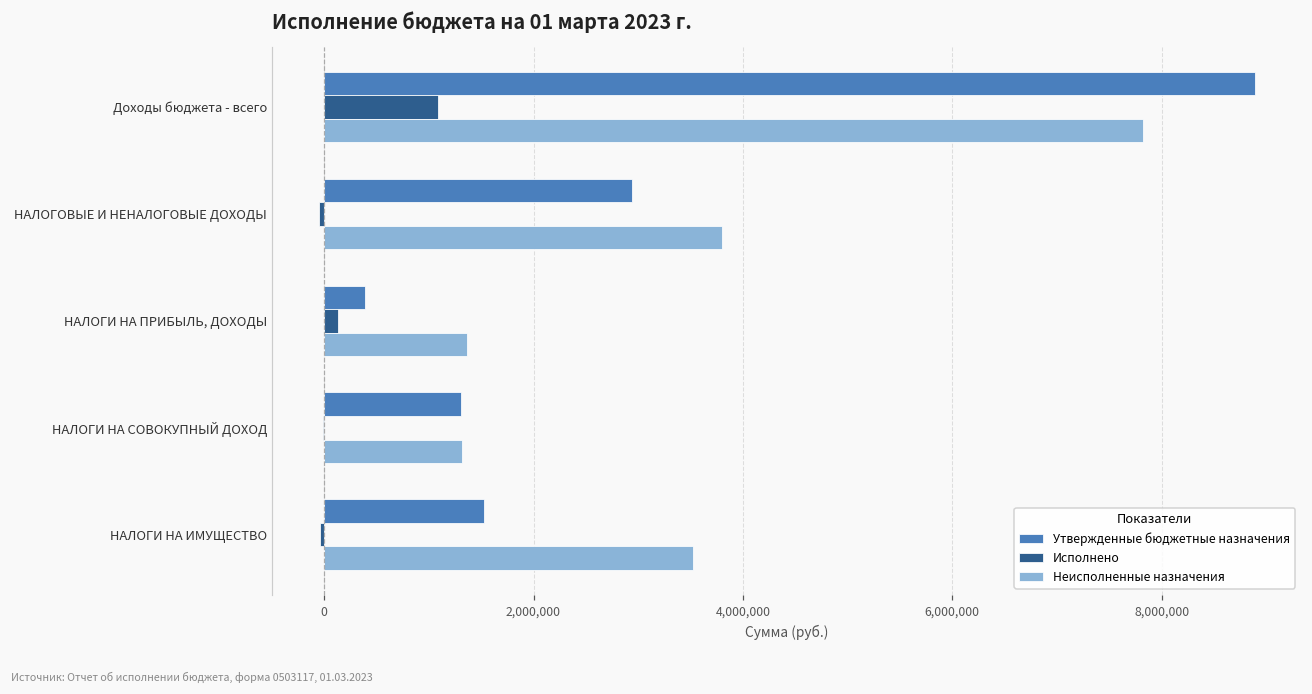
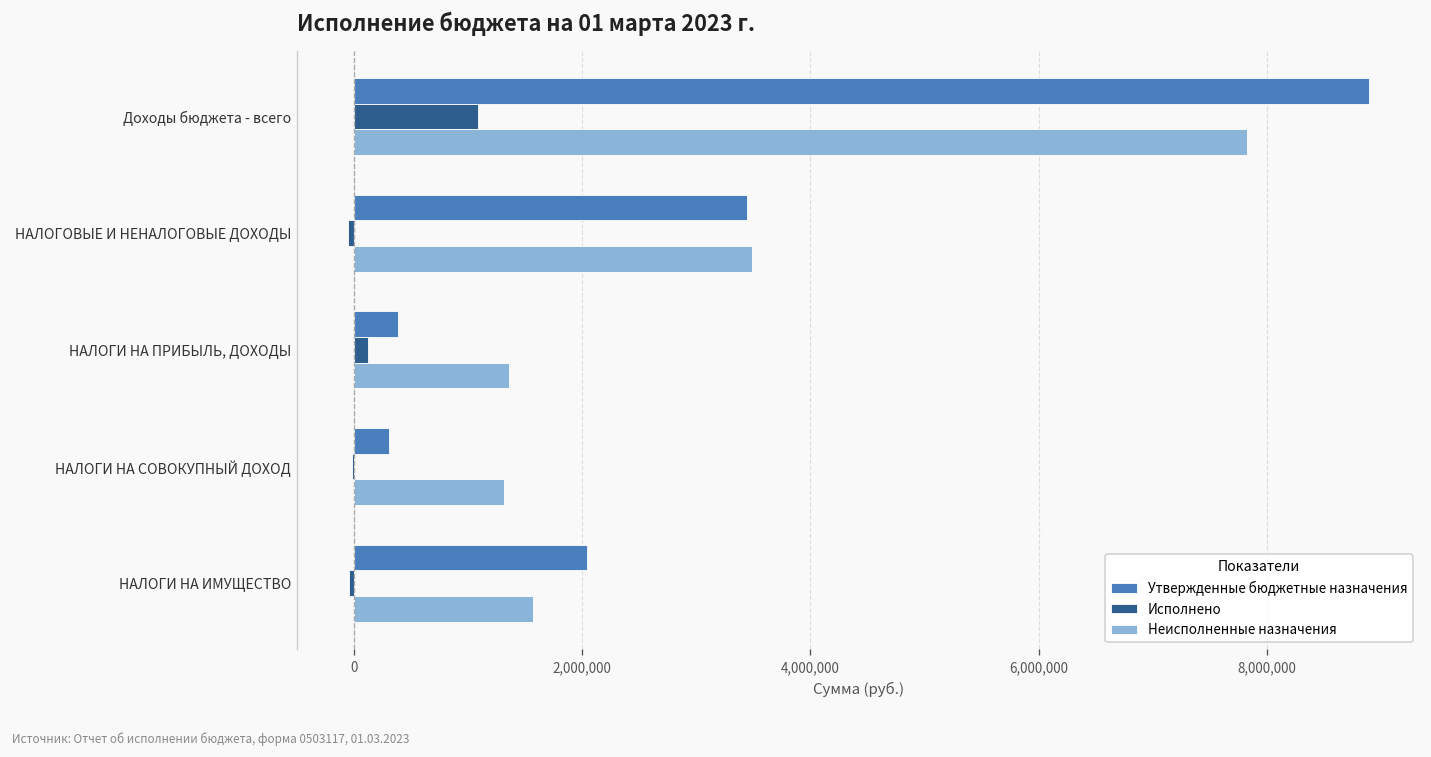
Утвержденные бюджетные назначения, НАЛОГОВЫЕ И НЕНАЛОГОВЫЕ ДОХОДЫ: 2,900,000 -> 3,400,000
Неисполненные назначения, НАЛОГОВЫЕ И НЕНАЛОГОВЫЕ ДОХОДЫ: 3,800,000 -> 3,500,000
Утвержденные бюджетные назначения, НАЛОГИ НА СОВОКУПНЫЙ ДОХОД: 1,300,000 -> 300,000
Утвержденные бюджетные назначения, НАЛОГИ НА ИМУЩЕСТВО: 1,500,000 -> 2,000,000
Неисполненные назначения, НАЛОГИ НА ИМУЩЕСТВО: 3,500,000 -> 1,600,000
